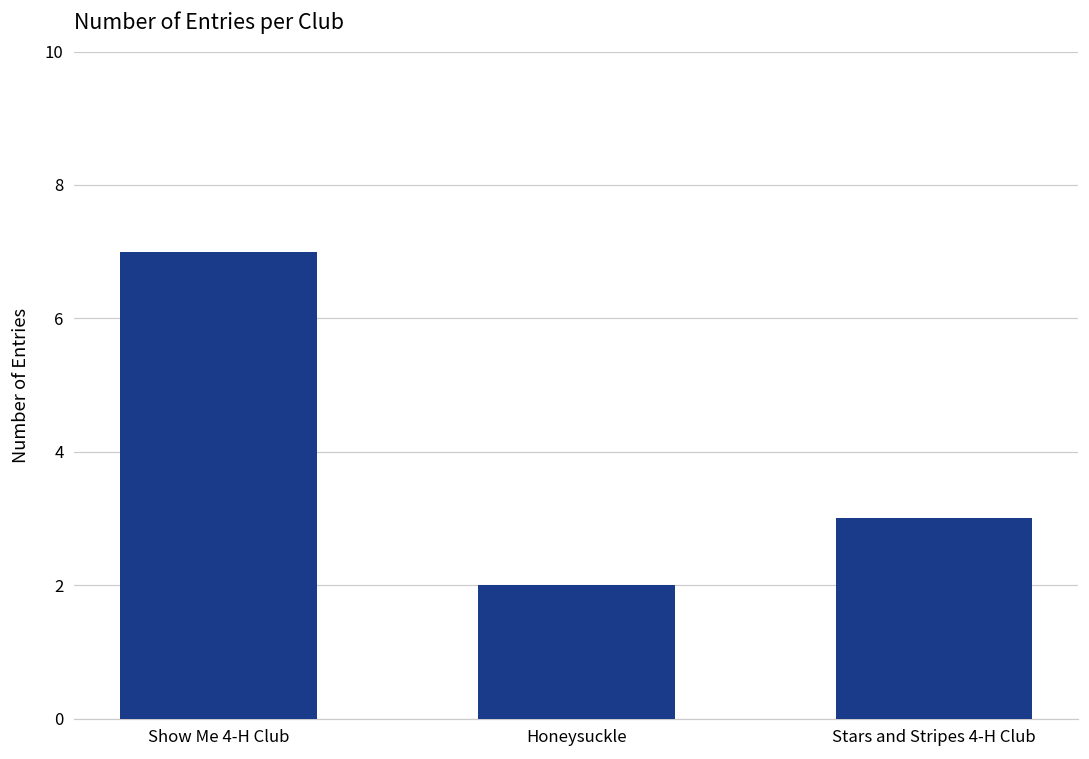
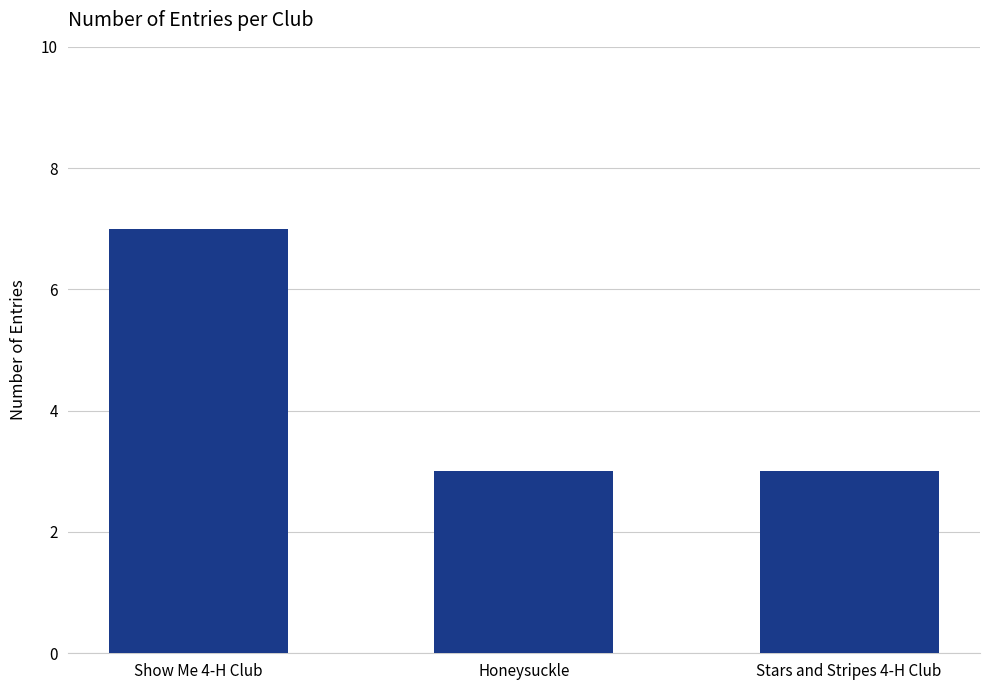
Honeysuckle: 2 -> 3
